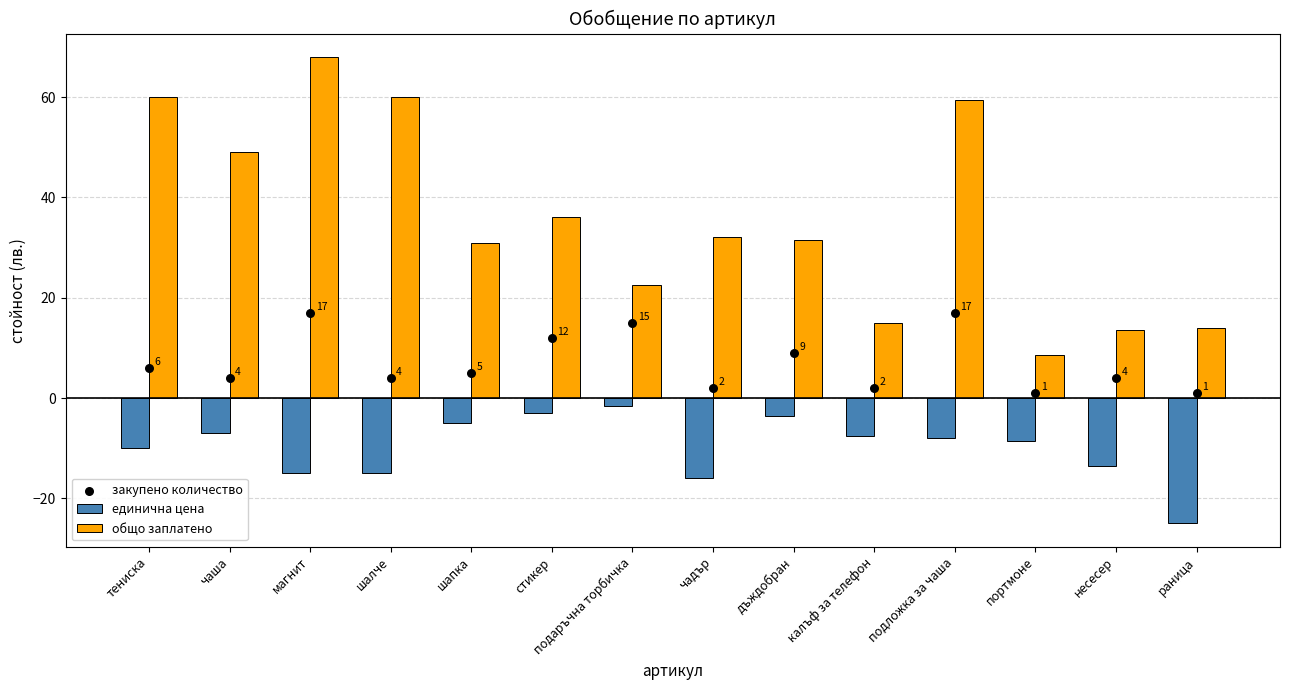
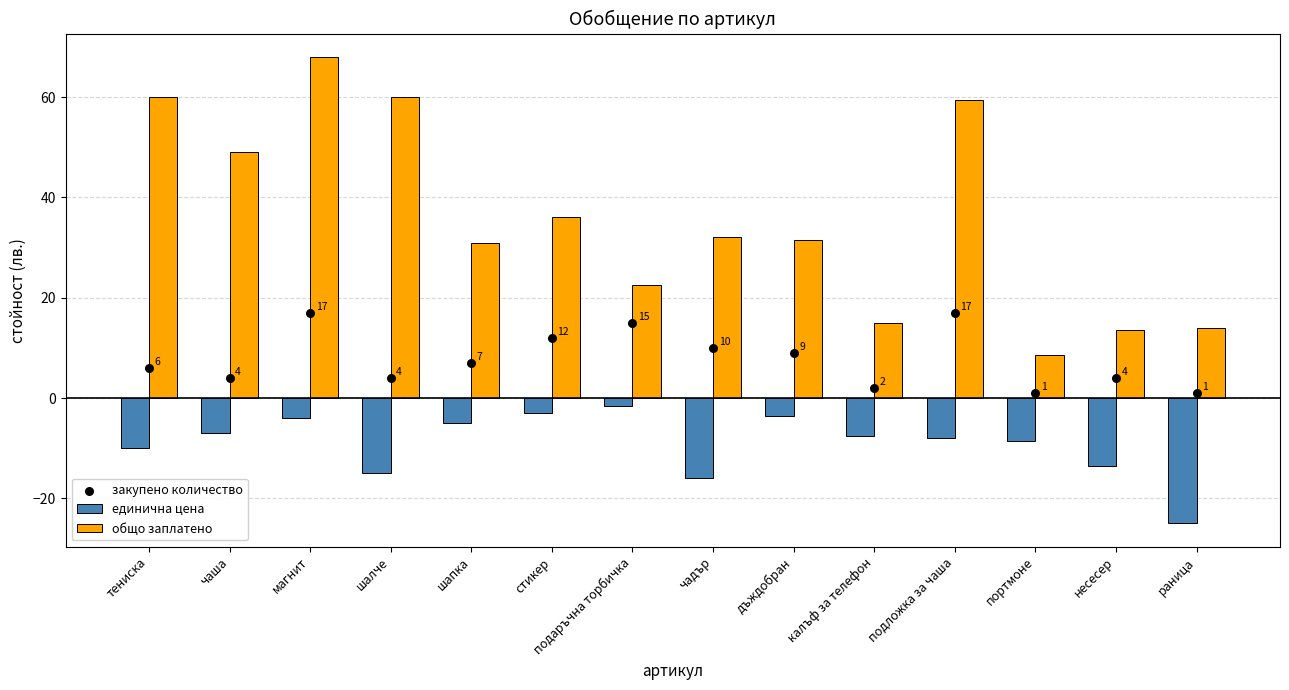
единична цена, магнит: -15 -> -4
закупено количество, шапка: 5 -> 7
закупено количество, чадър: 2 -> 10
